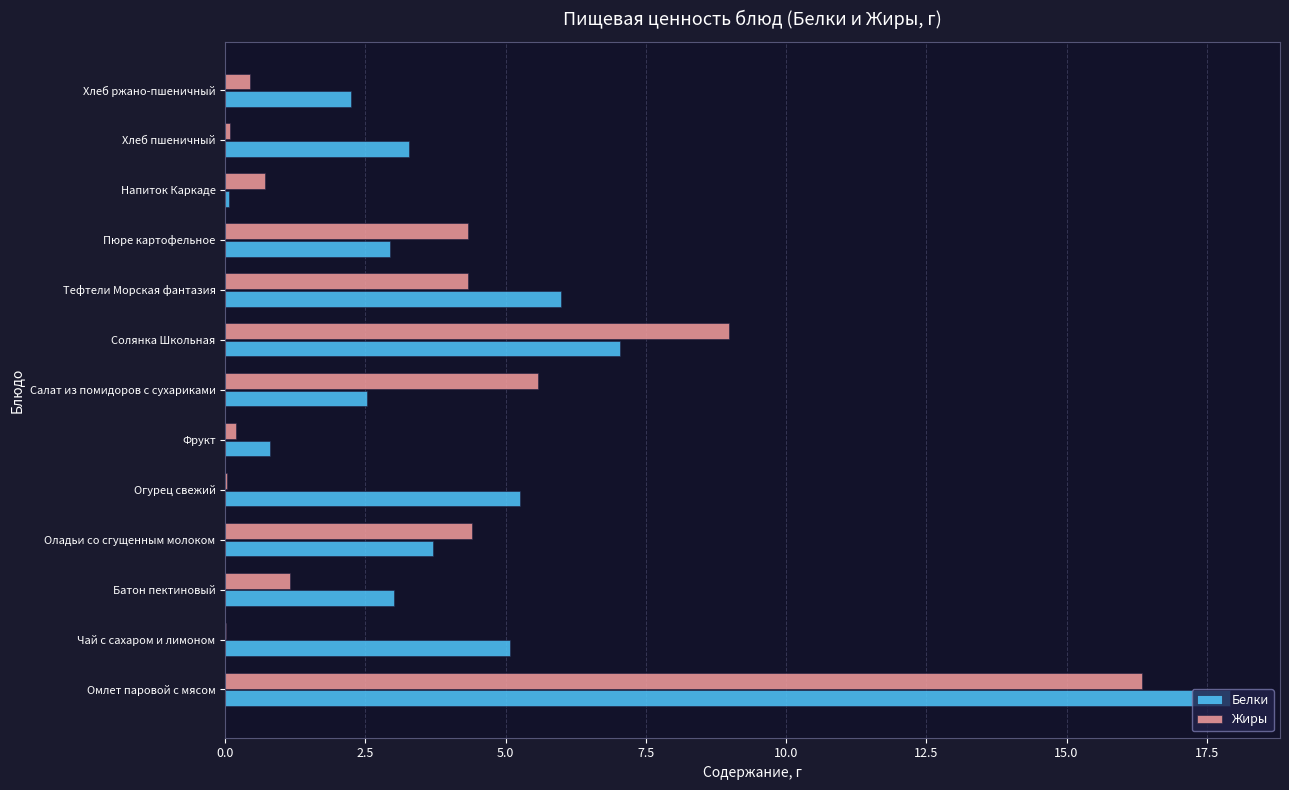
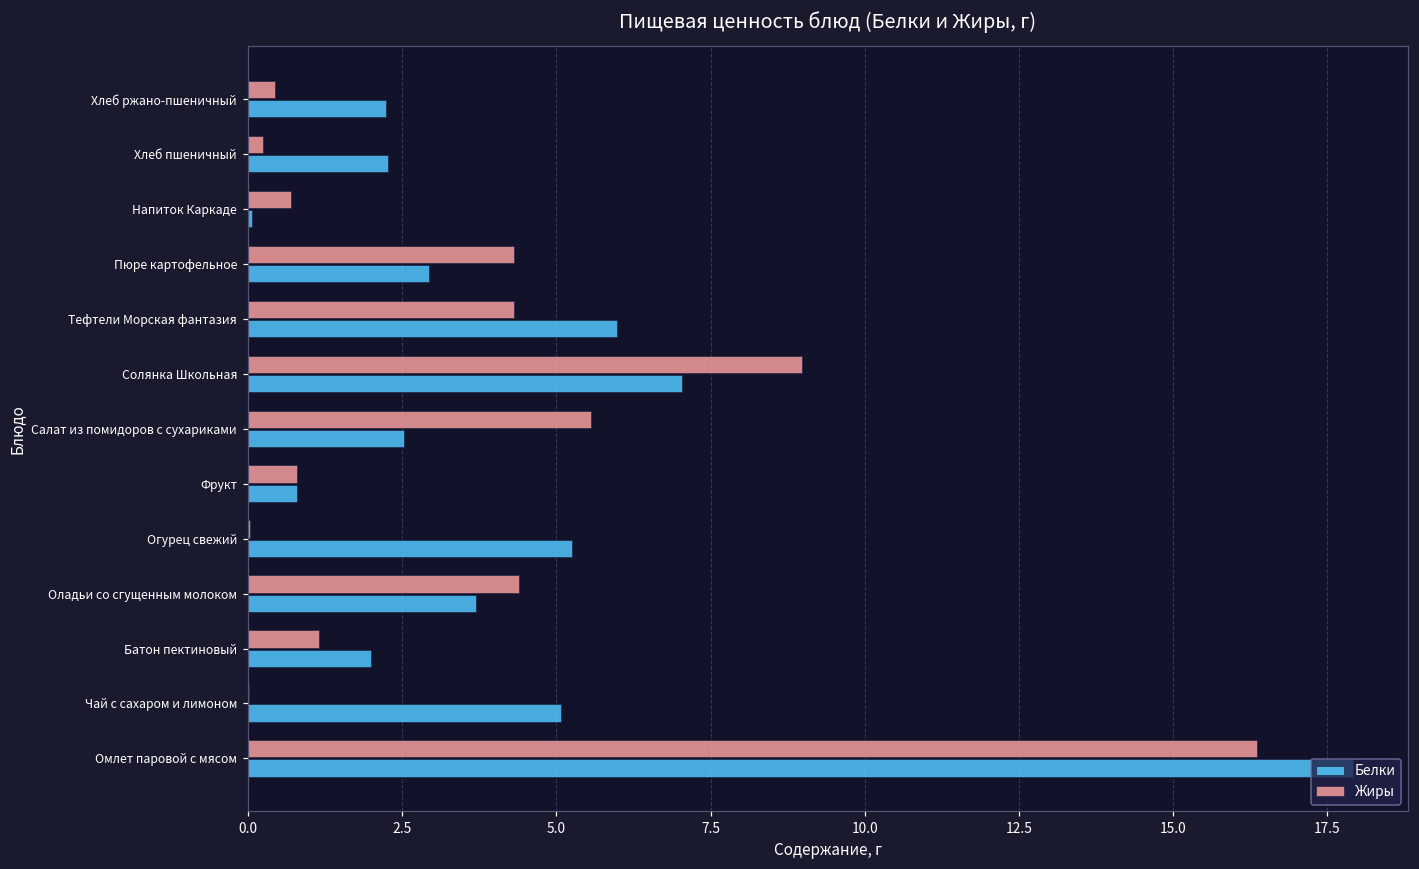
Жиры, Хлеб пшеничный: 0.1 -> 0.2
Белки, Хлеб пшеничный: 3.3 -> 2.3
Жиры, Фрукт: 0.2 -> 0.8
Белки, Батон пектиновый: 3 -> 2
